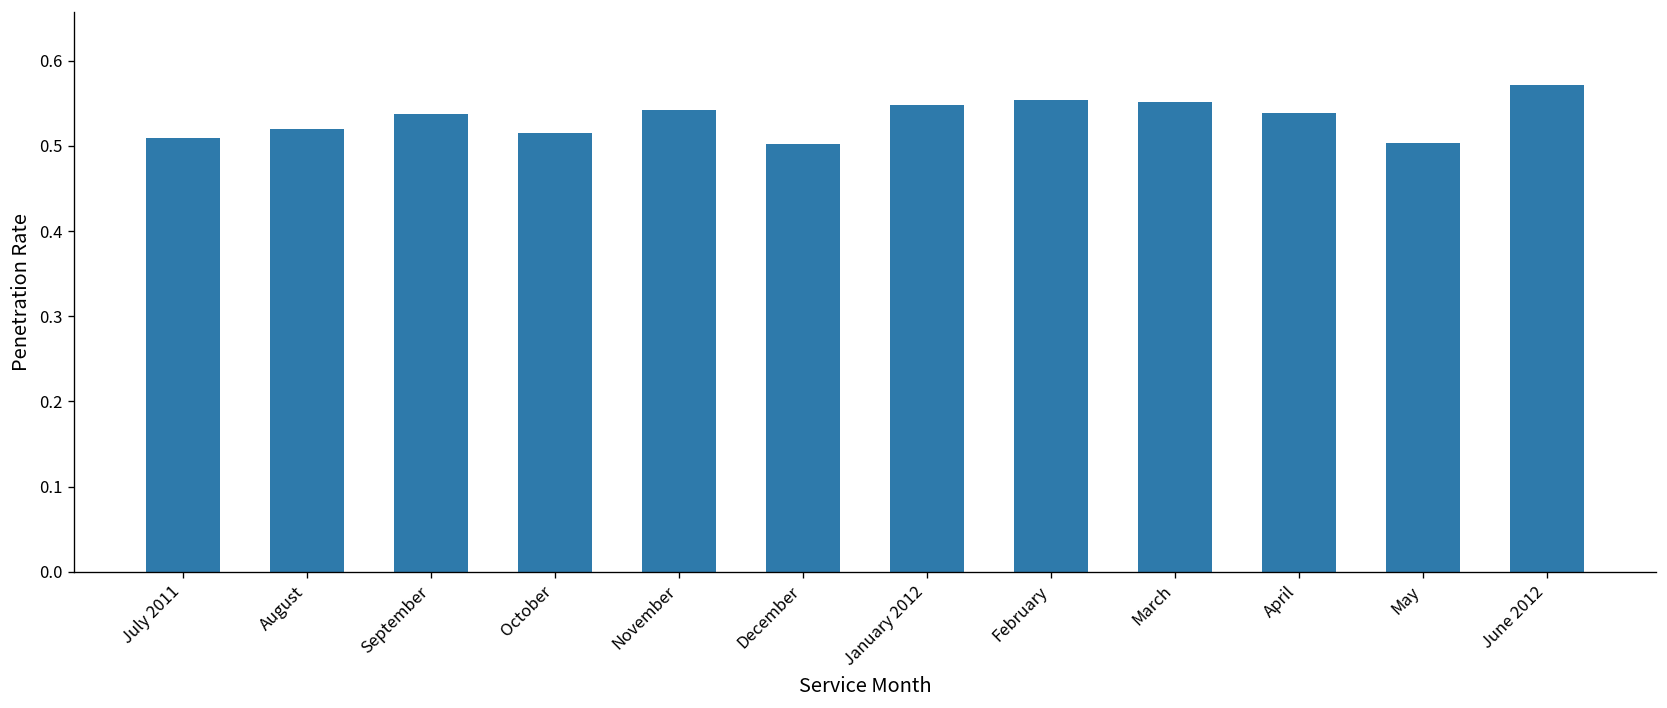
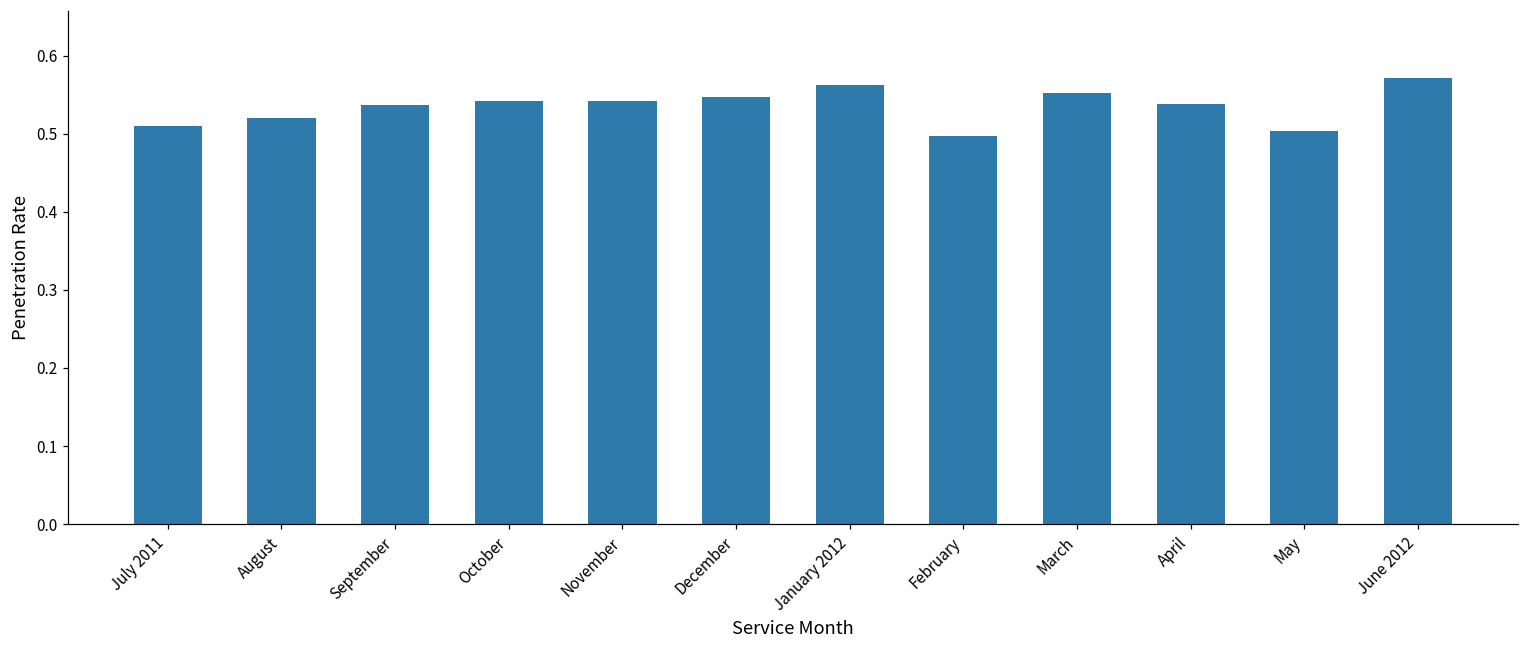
October: 0.51 -> 0.54
December: 0.50 -> 0.55
January 2012: 0.55 -> 0.56
February: 0.55 -> 0.50
